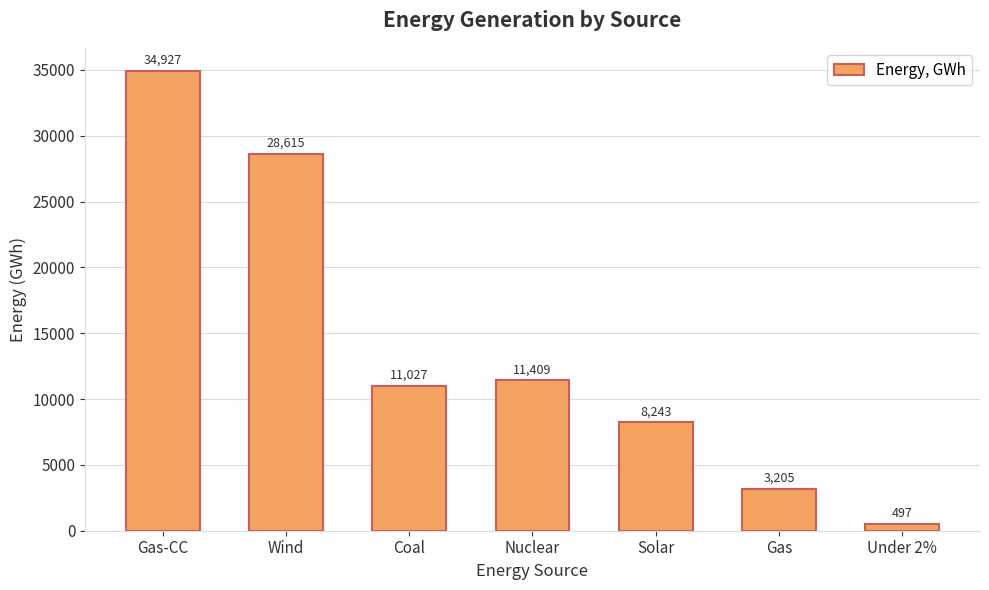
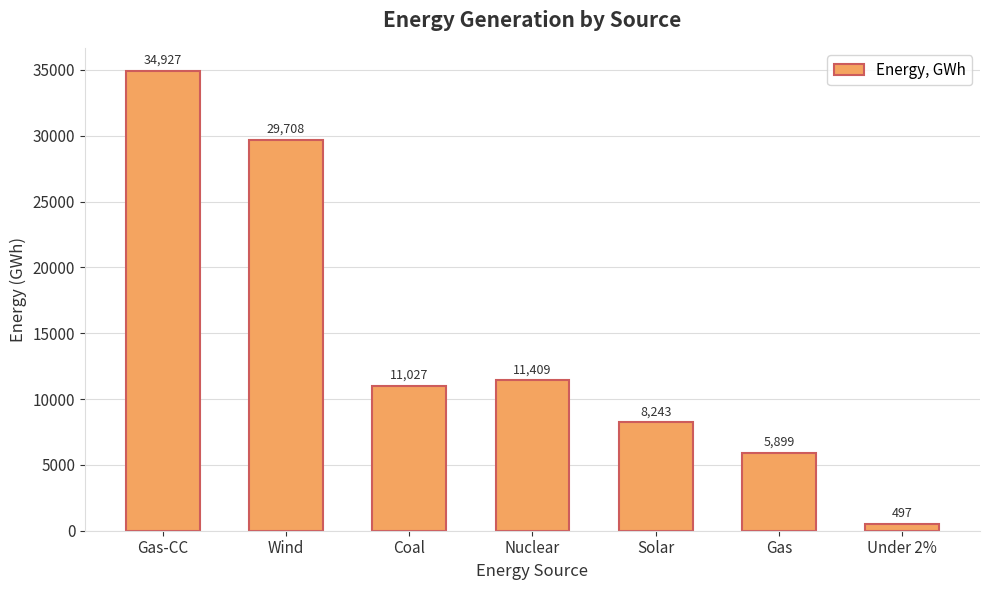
Wind: 28,615 -> 29,708
Gas: 3,205 -> 5,899
